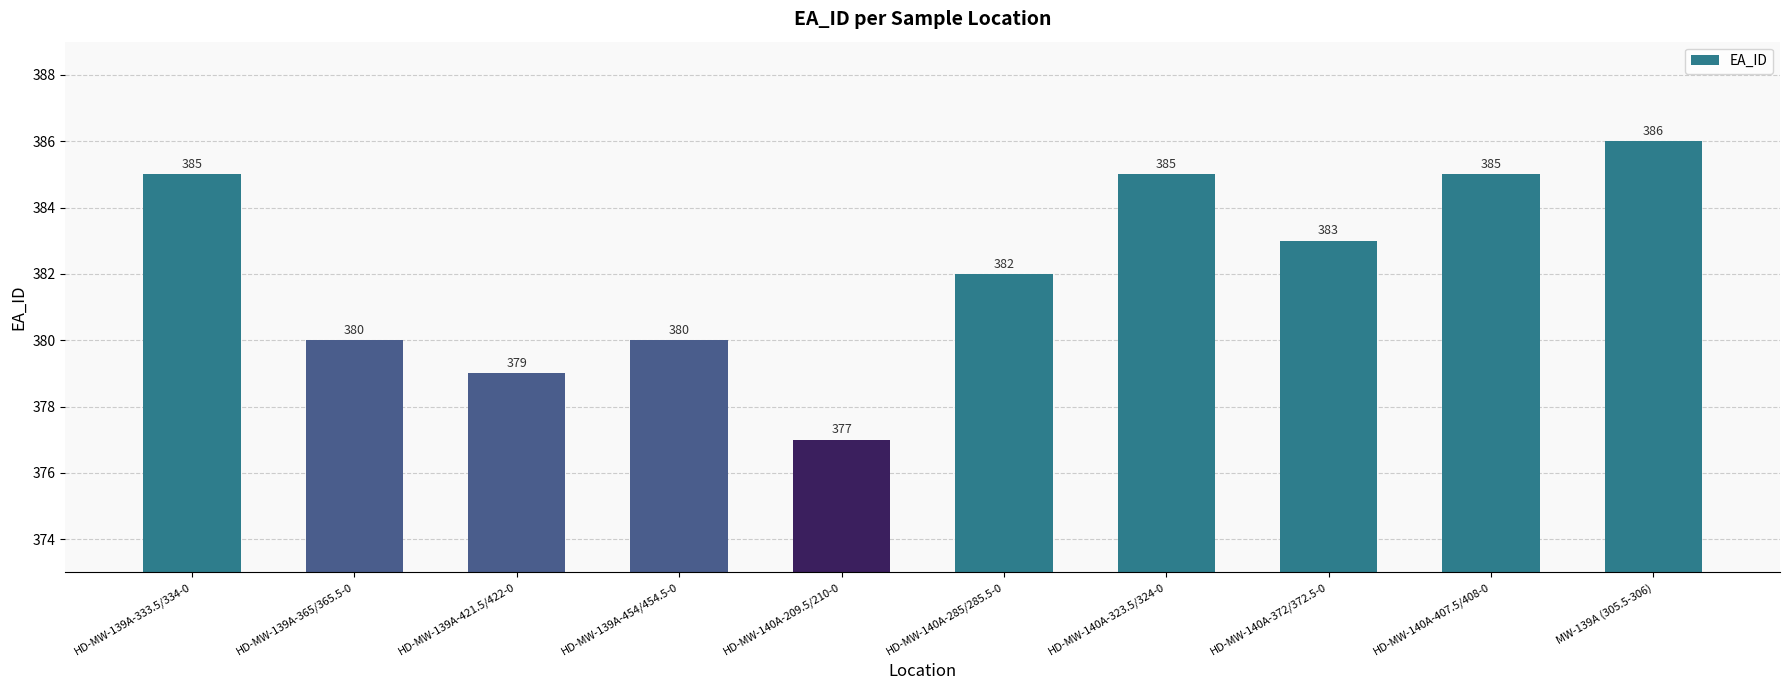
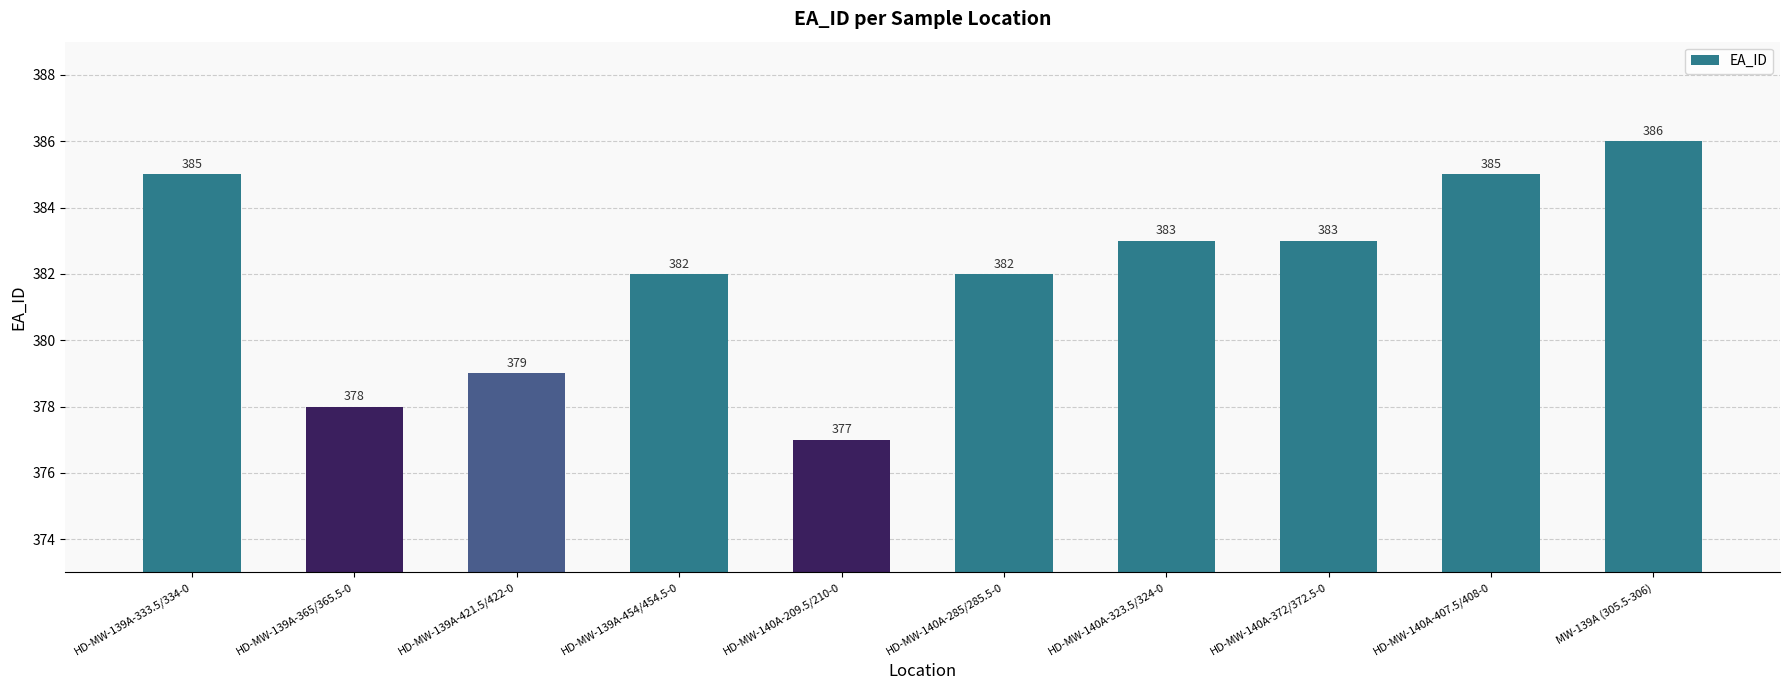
HD-MW-139A-365/365.5-0: 380 -> 378
HD-MW-139A-454/454.5-0: 380 -> 382
HD-MW-140A-323.5/324-0: 385 -> 383
